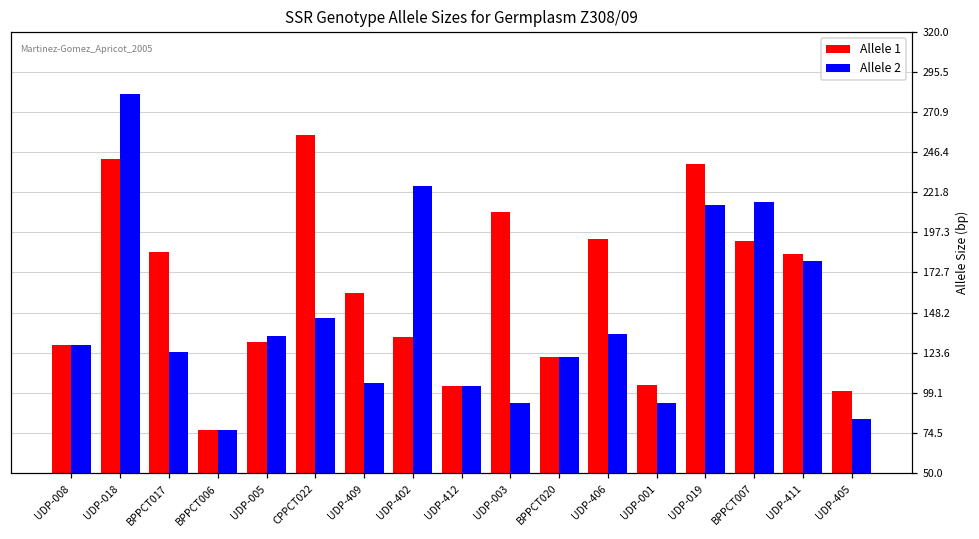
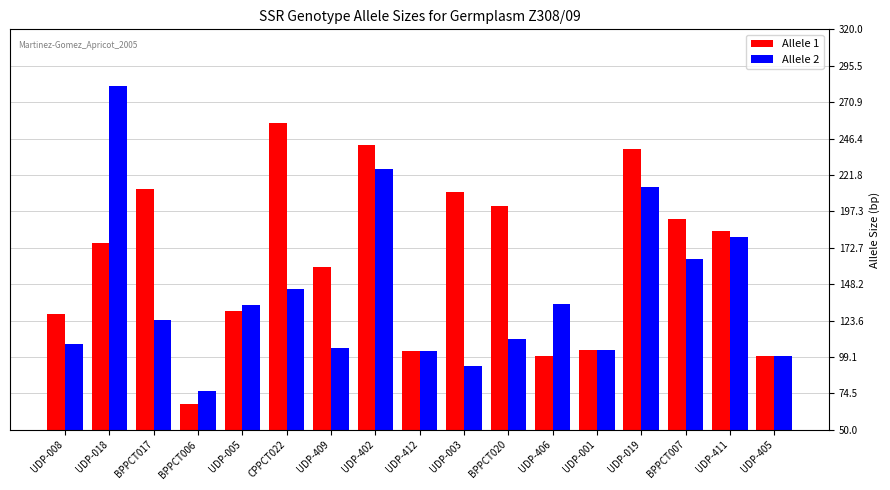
Allele 2, UDP-008: 128 -> 108
Allele 1, UDP-018: 242 -> 176
Allele 1, BPPCT017: 185 -> 212
Allele 1, BPPCT006: 76 -> 67
Allele 1, UDP-402: 133 -> 242
Allele 1, BPPCT020: 121 -> 201
Allele 2, BPPCT020: 121 -> 111
Allele 1, UDP-406: 193 -> 100
Allele 2, UDP-001: 93 -> 104
Allele 2, BPPCT007: 216 -> 165
Allele 2, UDP-405: 83 -> 100
